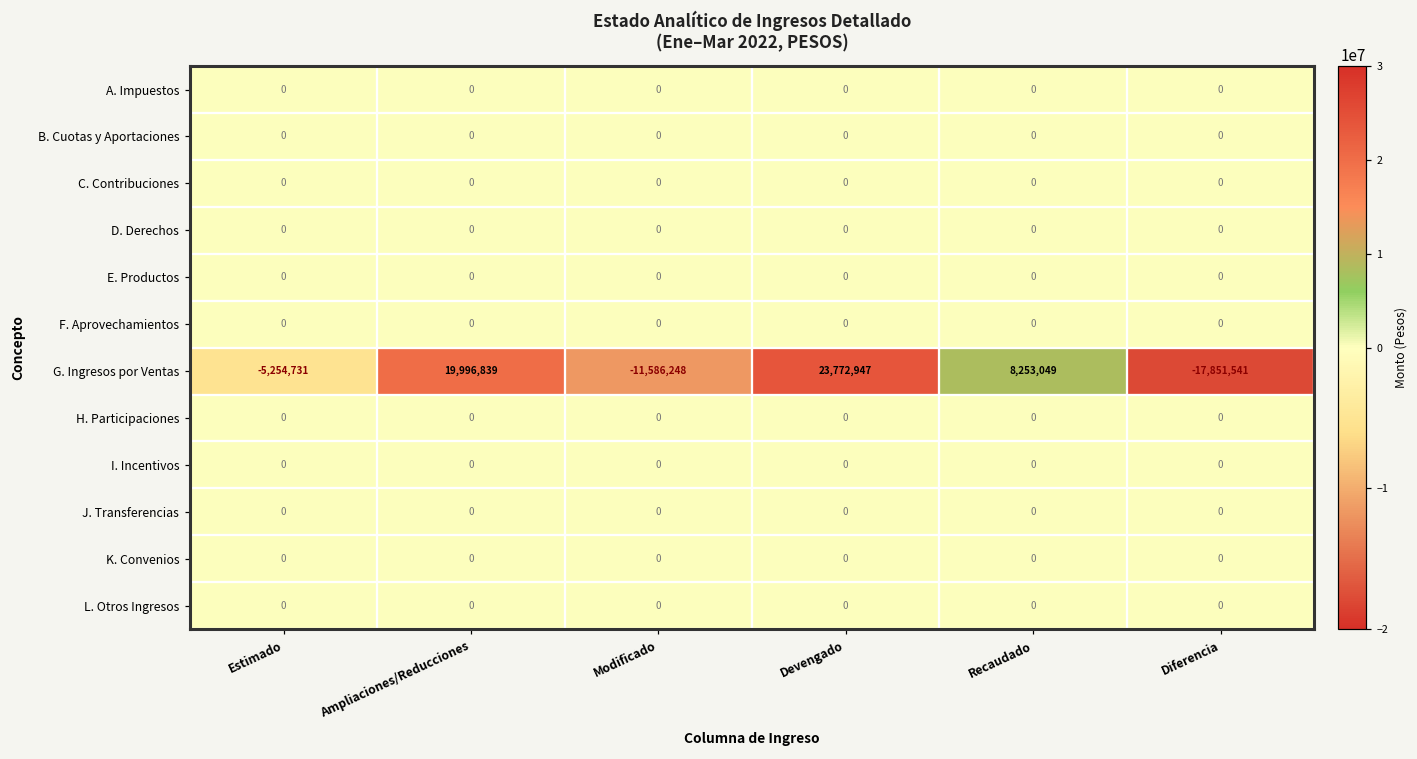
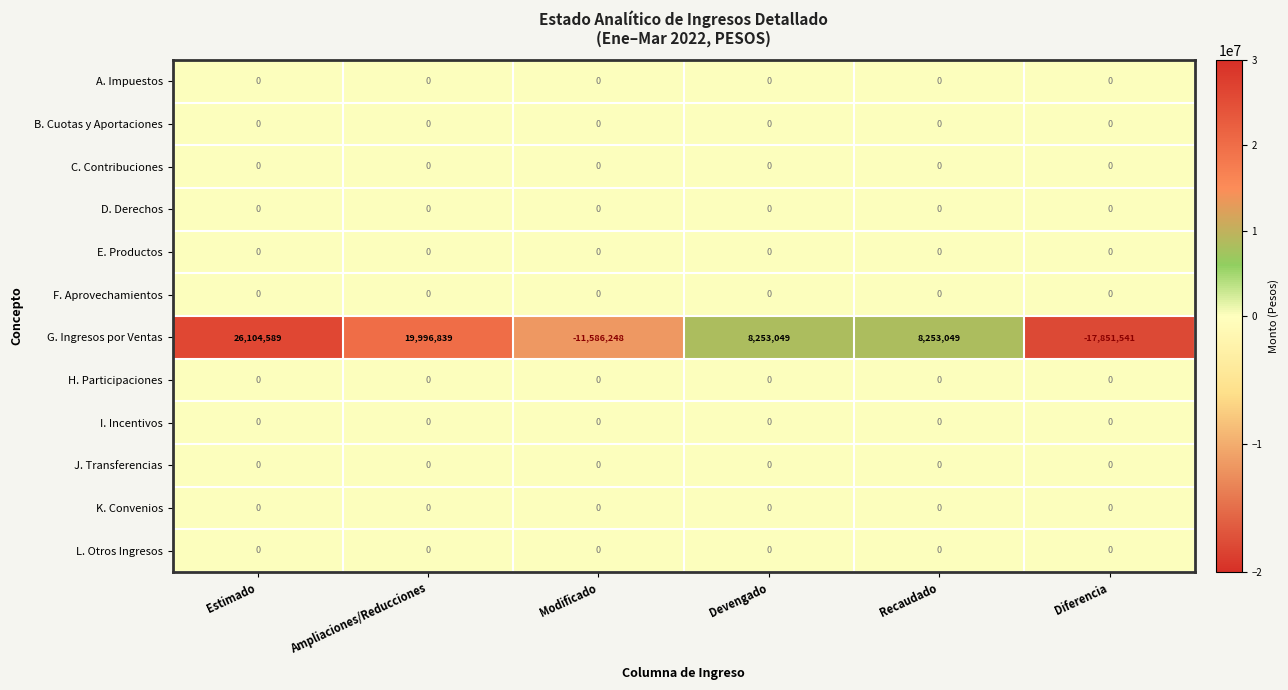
G. Ingresos por Ventas, Estimado: -5,254,731 -> 26,104,589
G. Ingresos por Ventas, Devengado: 23,772,947 -> 8,253,049
